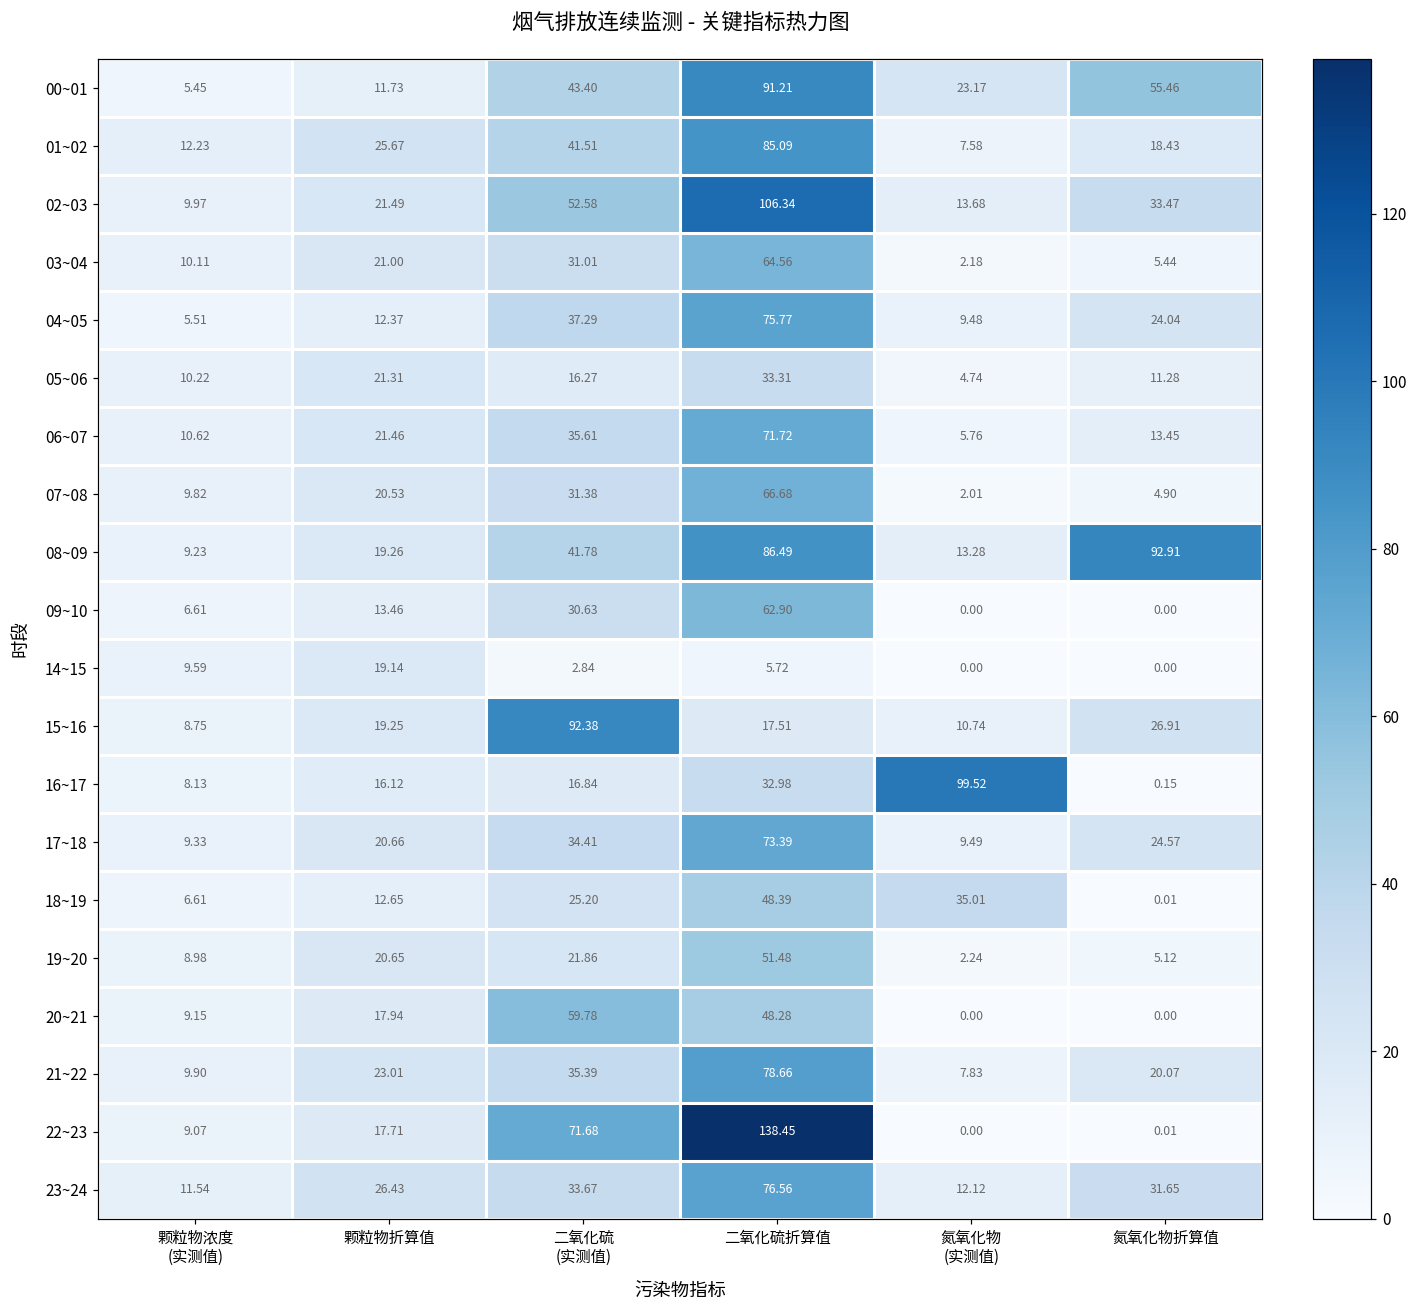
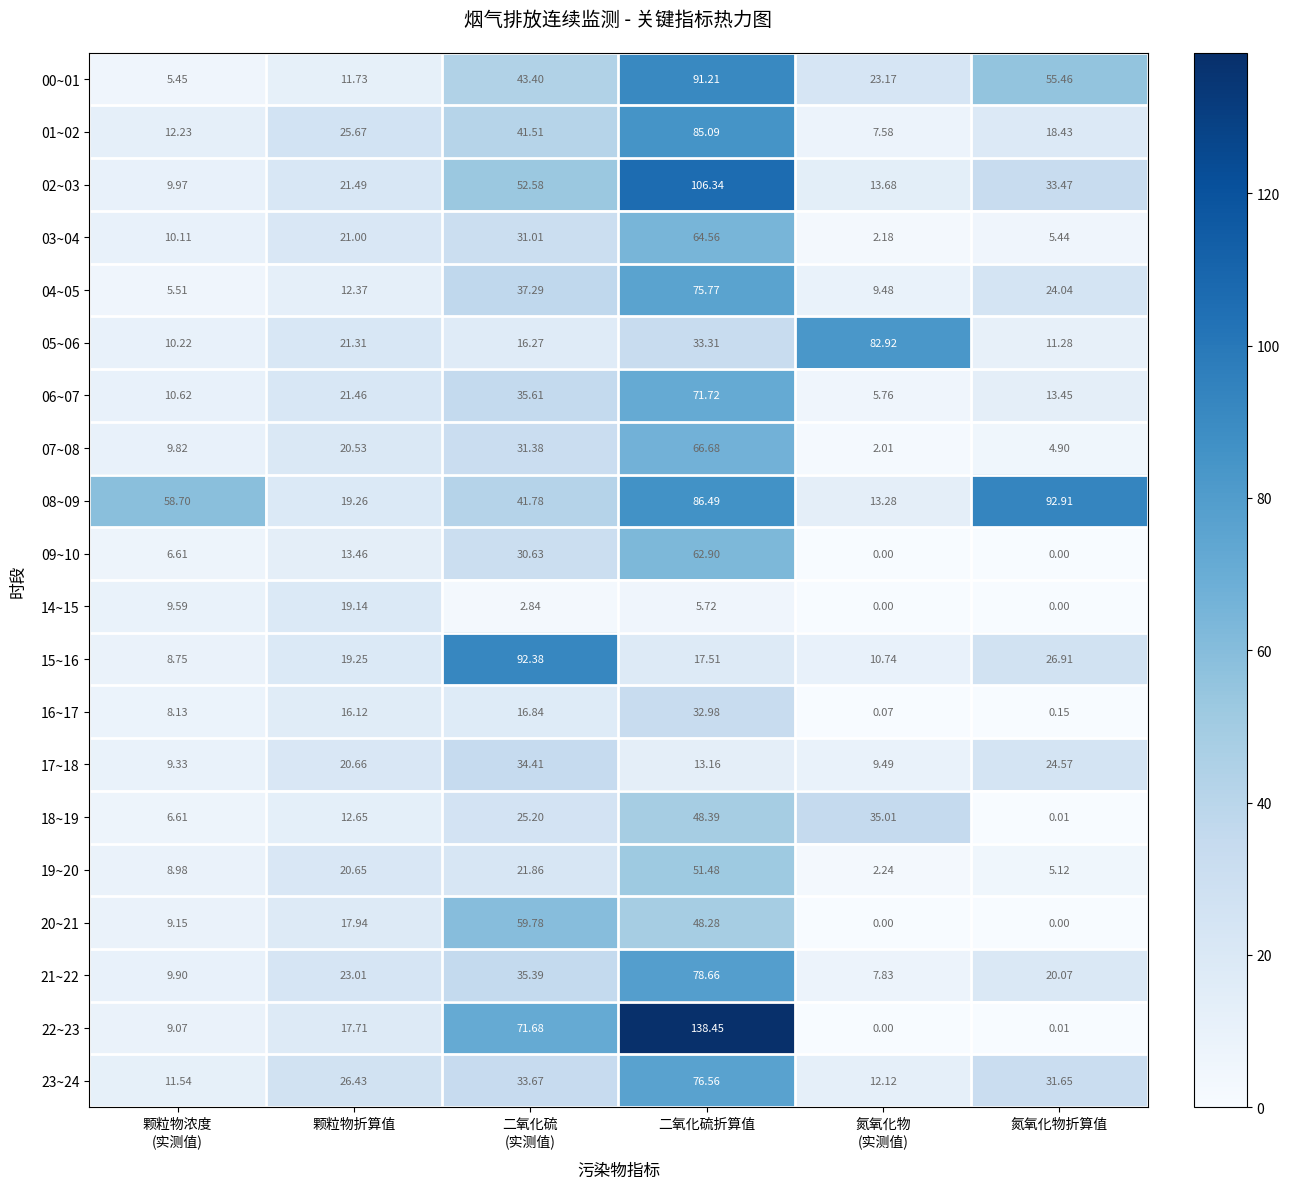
05~06, 氮氧化物 (实测值): 4.74 -> 82.92
08~09, 颗粒物浓度 (实测值): 9.23 -> 58.70
16~17, 氮氧化物 (实测值): 99.52 -> 0.07
17~18, 二氧化硫折算值: 73.39 -> 13.16
